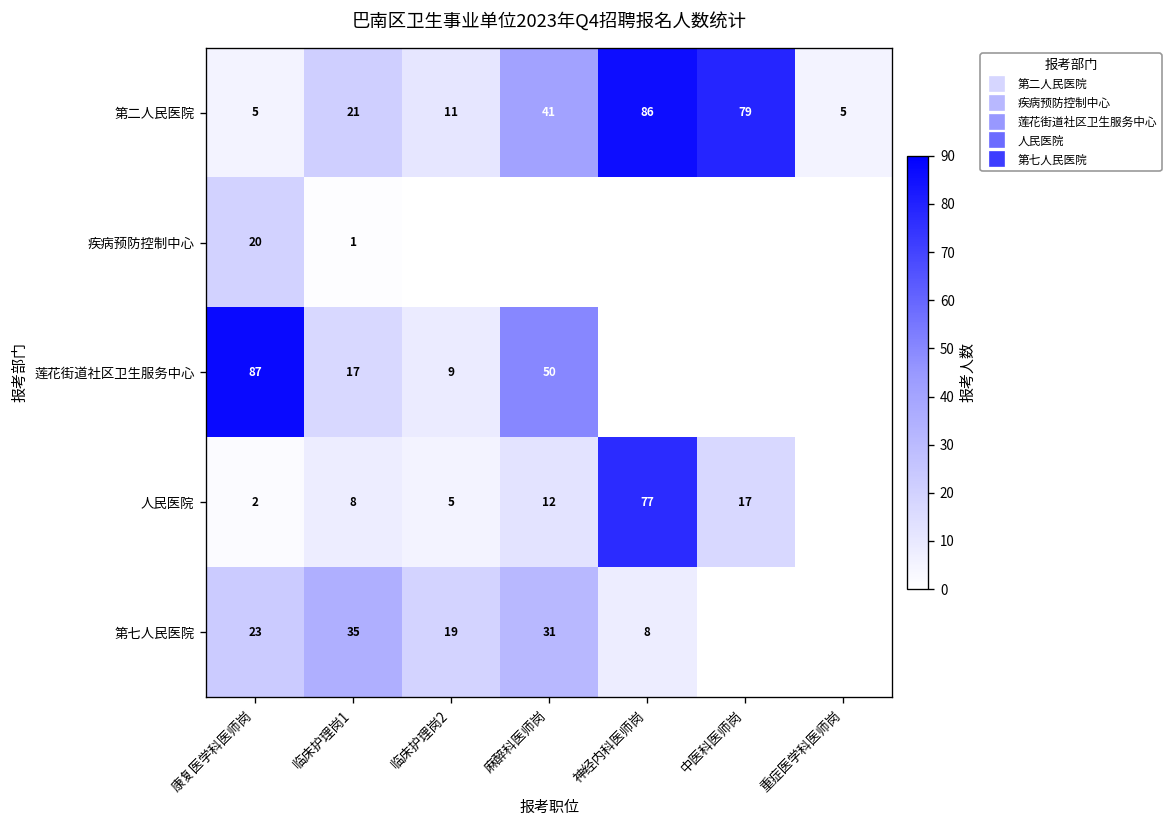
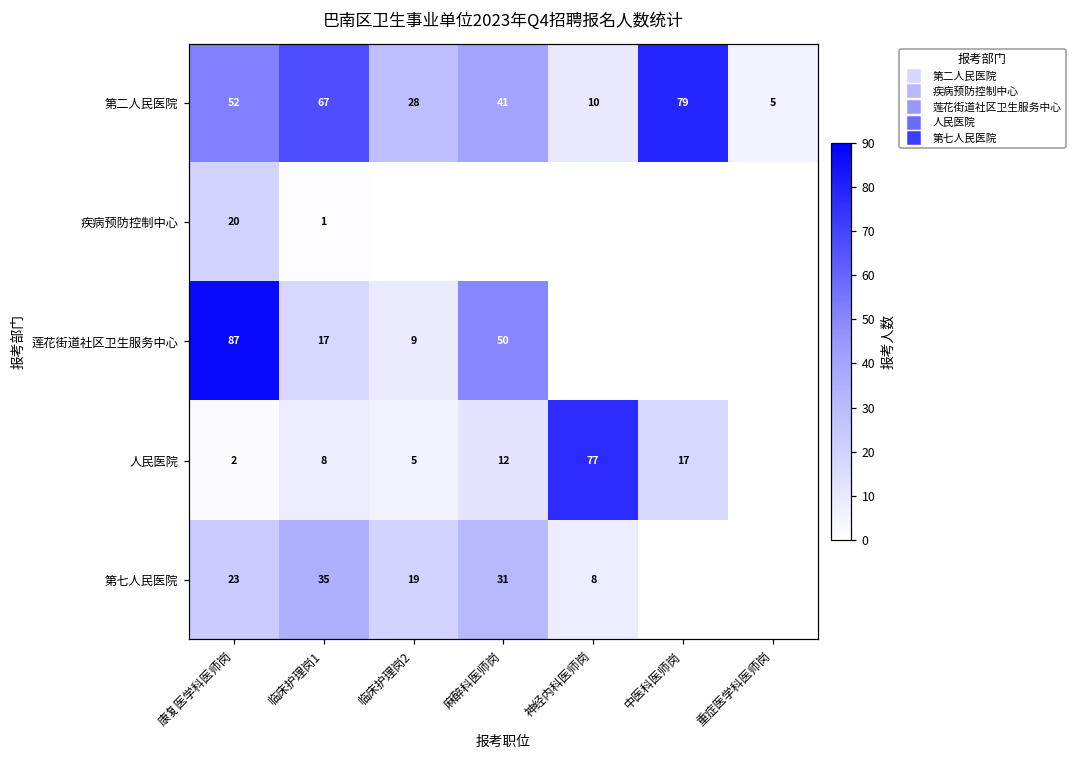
第二人民医院, 康复医学科医师岗: 5 -> 52
第二人民医院, 临床护理岗1: 21 -> 67
第二人民医院, 临床护理岗2: 11 -> 28
第二人民医院, 神经内科医师岗: 86 -> 10
